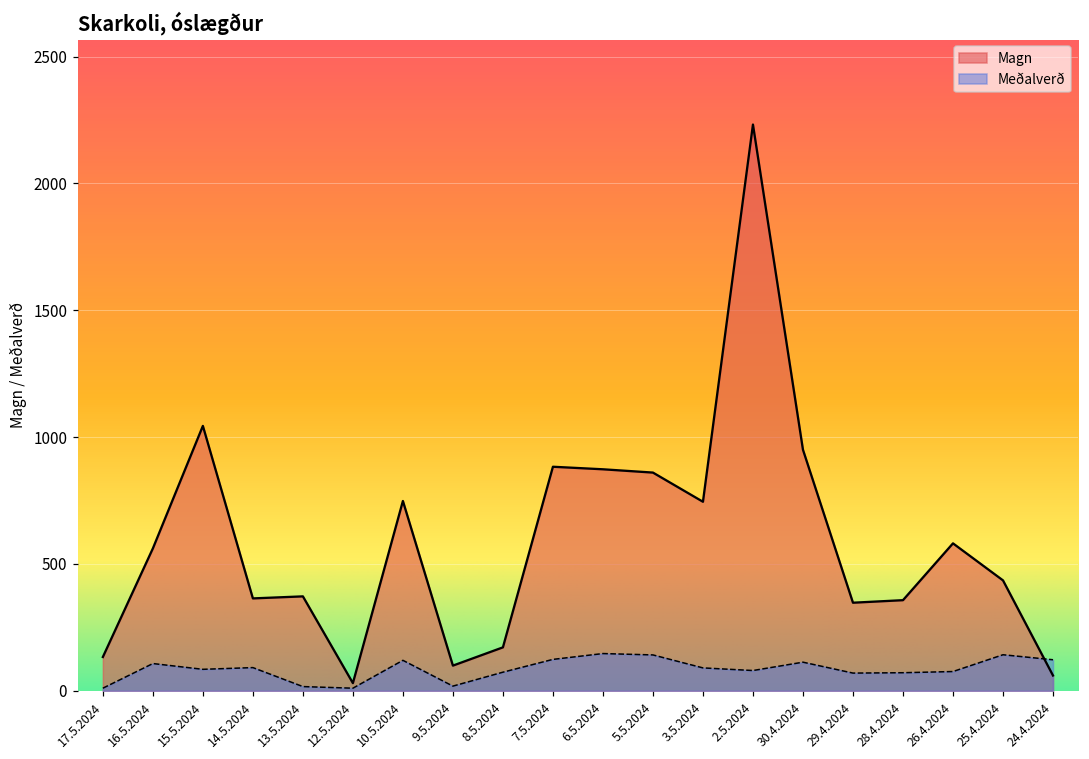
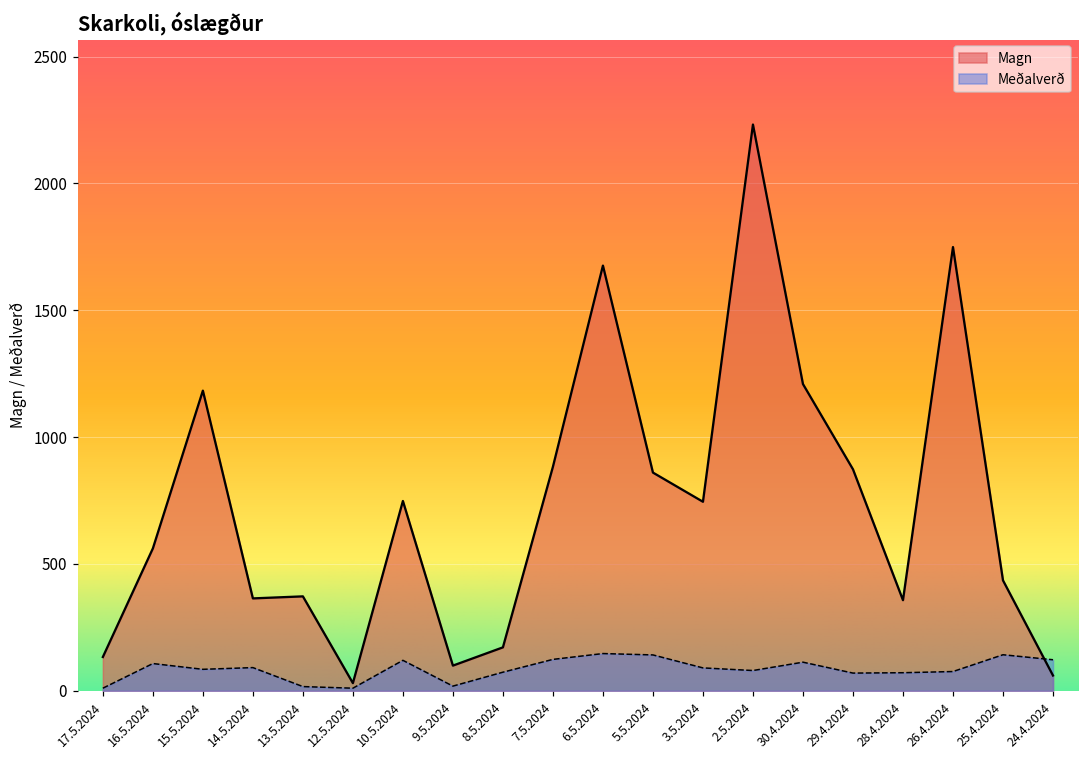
Magn, 15.5.2024: 1040 -> 1180
Magn, 6.5.2024: 870 -> 1680
Magn, 30.4.2024: 950 -> 1210
Magn, 29.4.2024: 350 -> 870
Magn, 26.4.2024: 580 -> 1750
